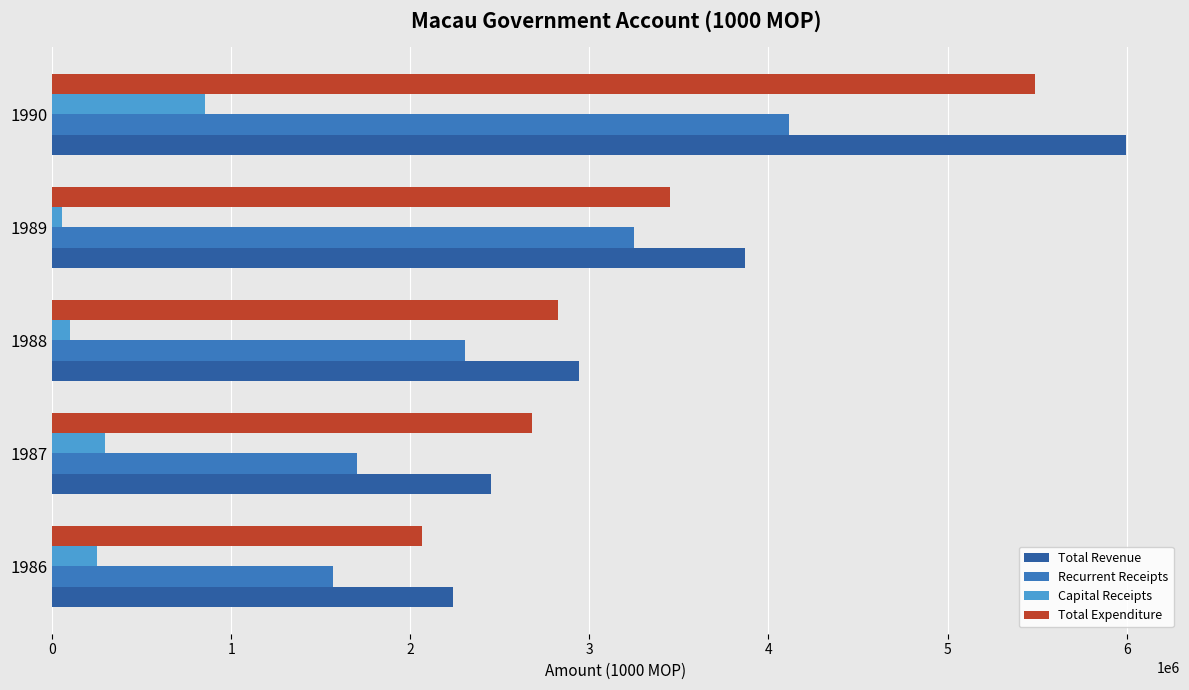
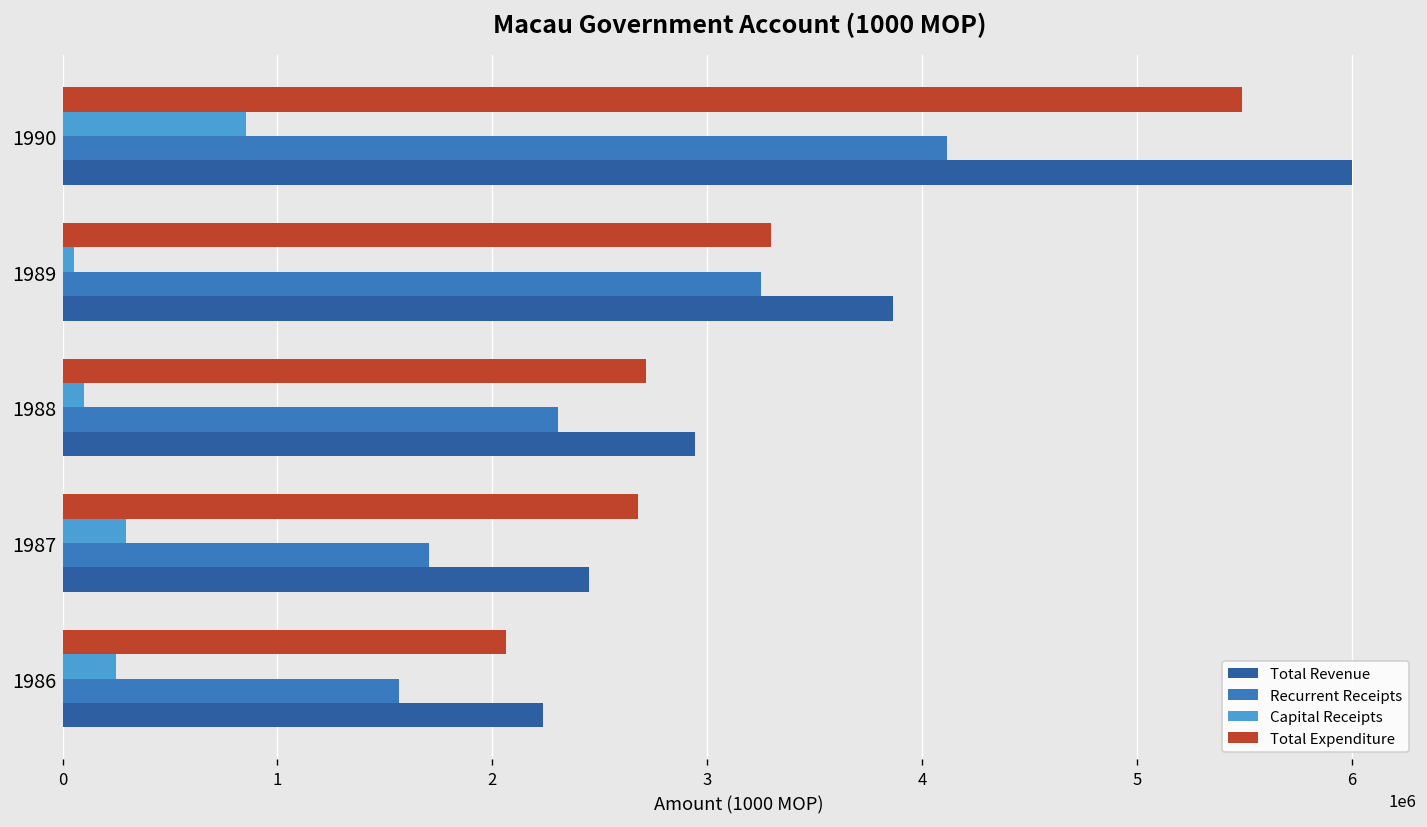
Total Expenditure, 1989: 3450000 -> 3290000
Total Expenditure, 1988: 2830000 -> 2720000
